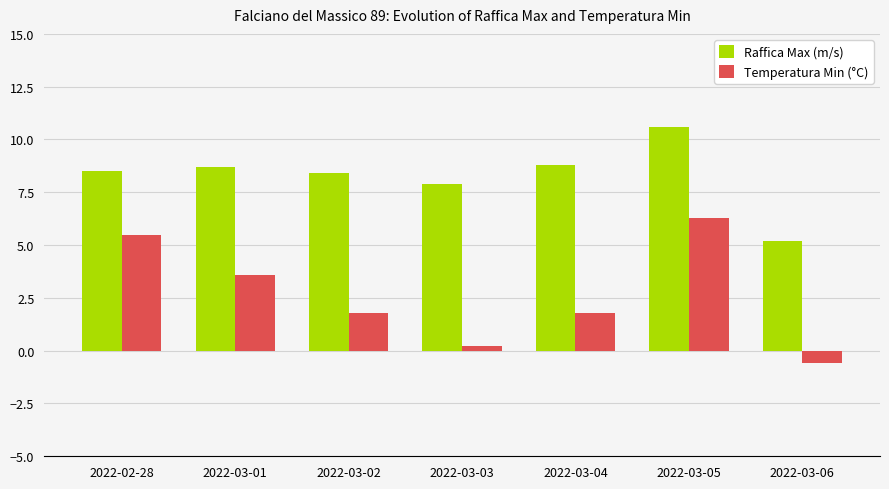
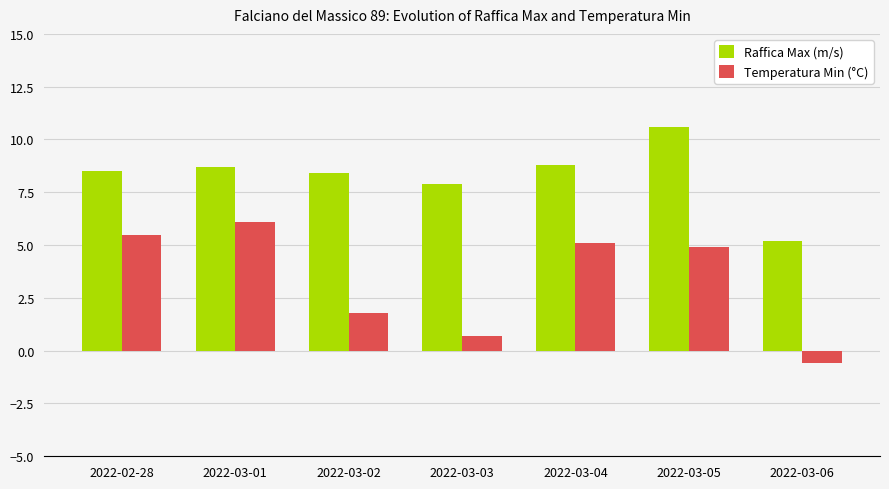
Temperatura Min (°C), 2022-03-01: 3.6 -> 6.1
Temperatura Min (°C), 2022-03-03: 0.2 -> 0.7
Temperatura Min (°C), 2022-03-04: 1.8 -> 5.1
Temperatura Min (°C), 2022-03-05: 6.3 -> 4.9
